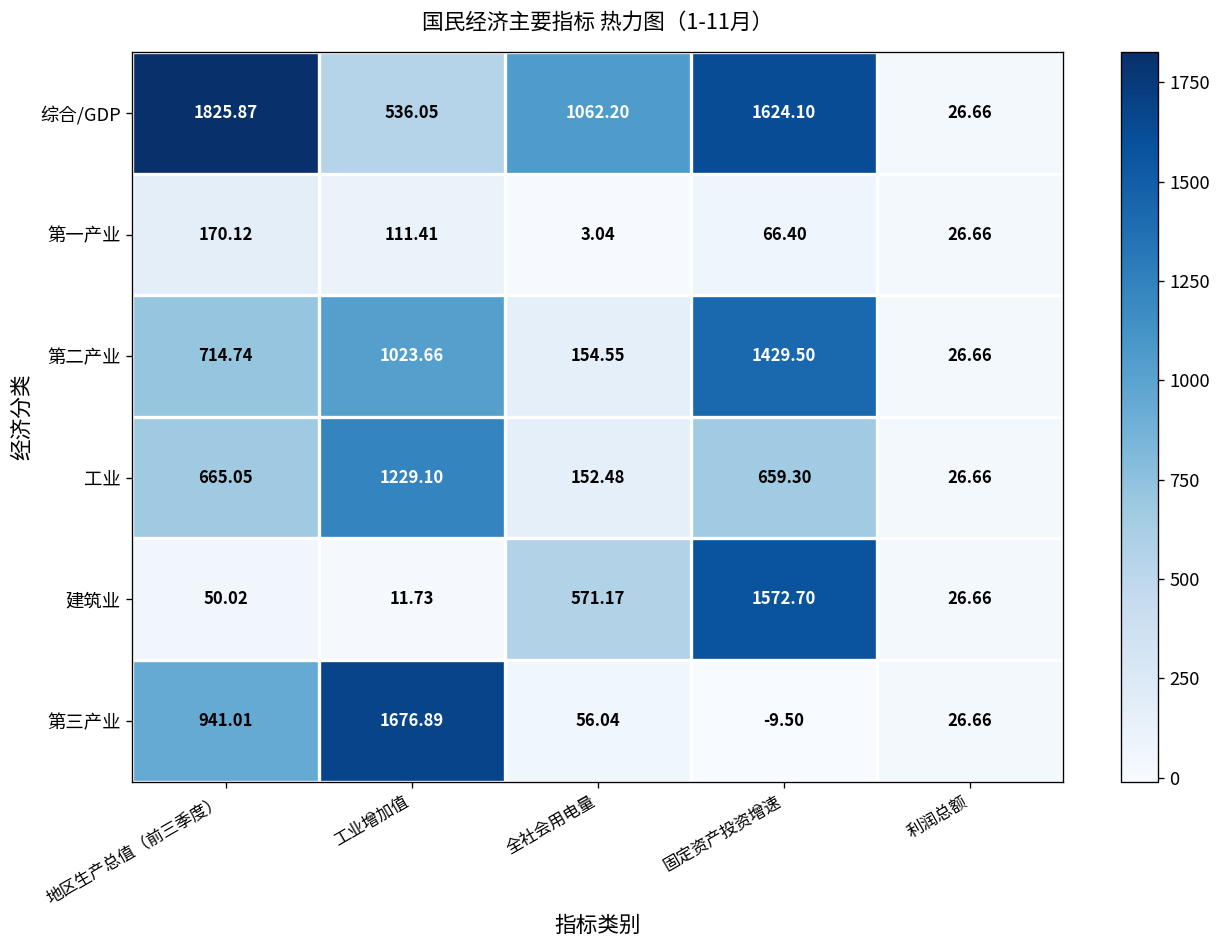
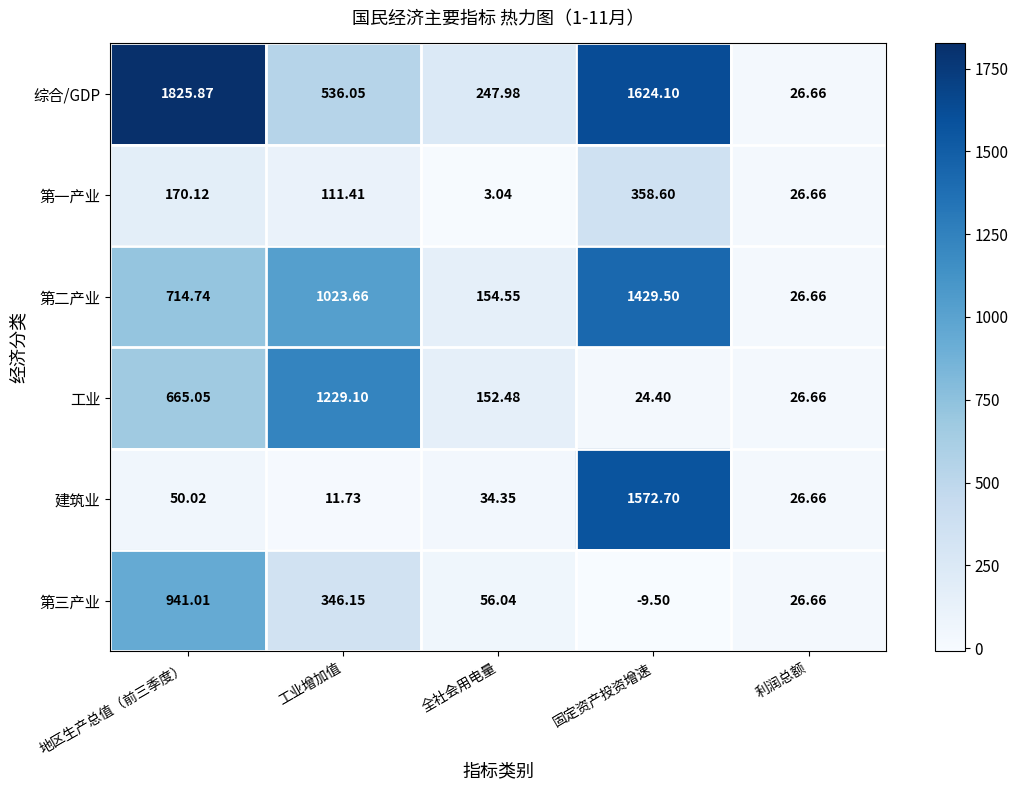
综合/GDP, 全社会用电量: 1062.20 -> 247.98
第一产业, 固定资产投资增速: 66.40 -> 358.60
工业, 固定资产投资增速: 659.30 -> 24.40
建筑业, 全社会用电量: 571.17 -> 34.35
第三产业, 工业增加值: 1676.89 -> 346.15
